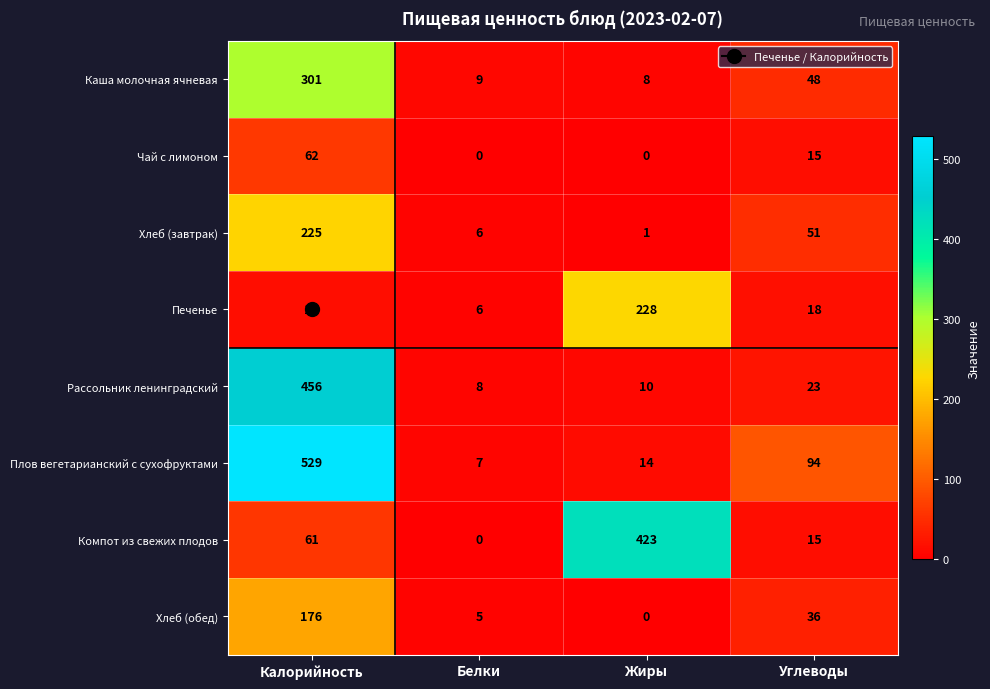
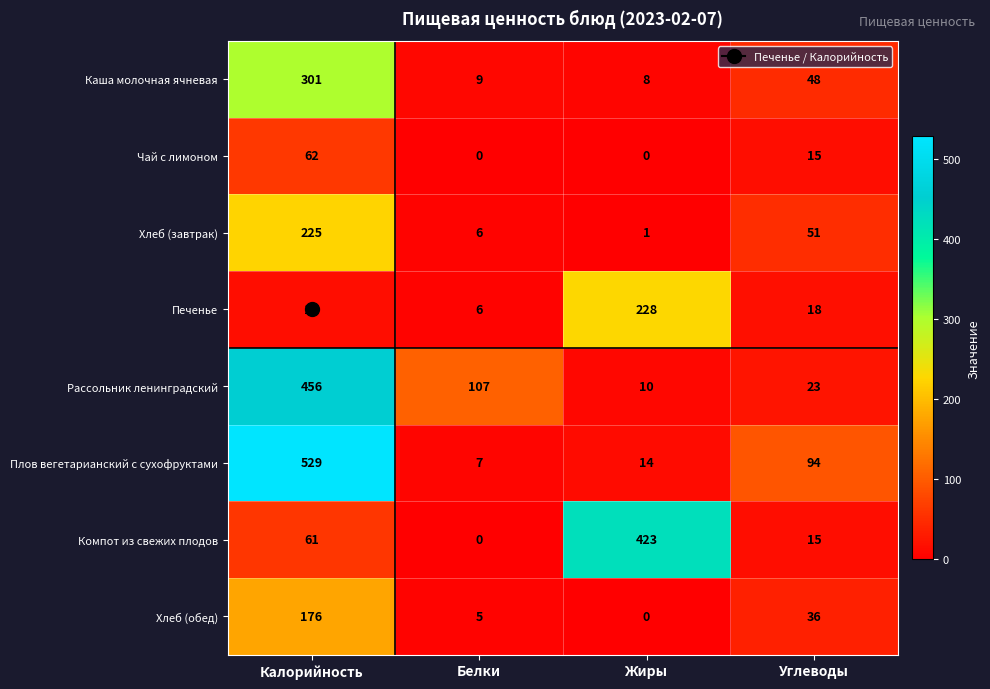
Рассольник ленинградский, Белки: 8 -> 107
